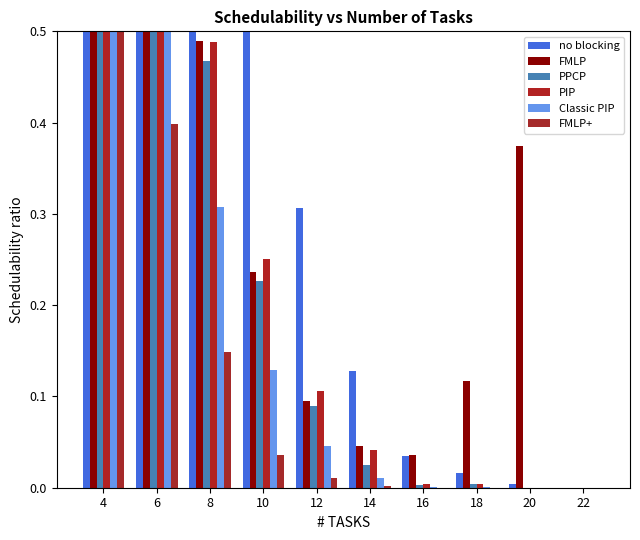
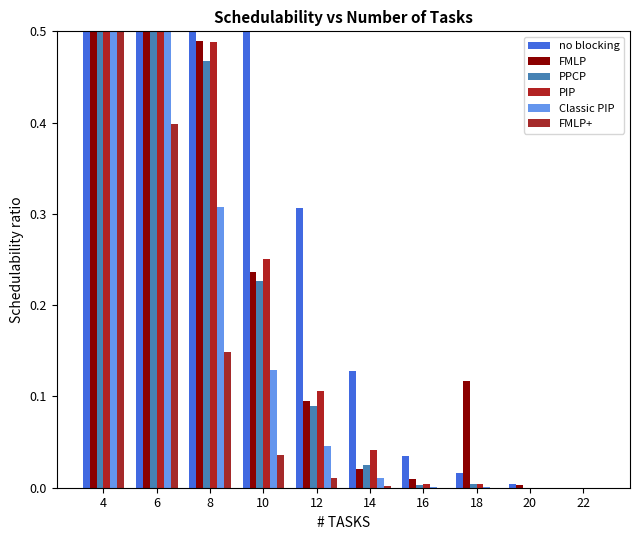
FMLP, 14: 0.05 -> 0.02
FMLP, 16: 0.04 -> 0.01
FMLP, 20: 0.37 -> 0.00
